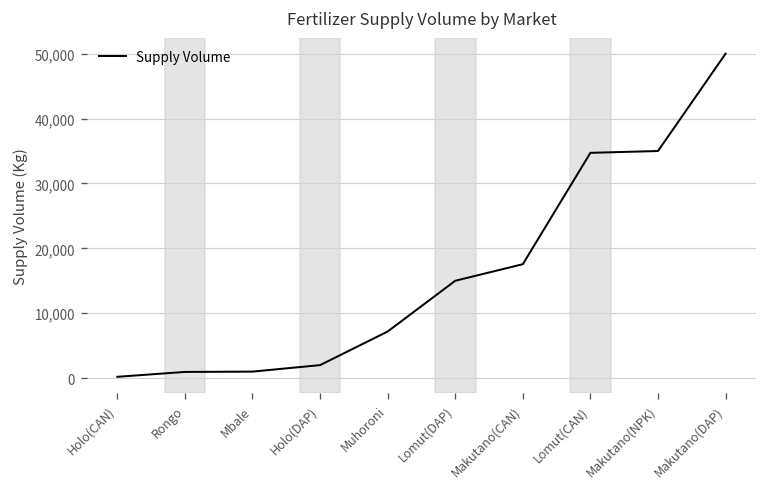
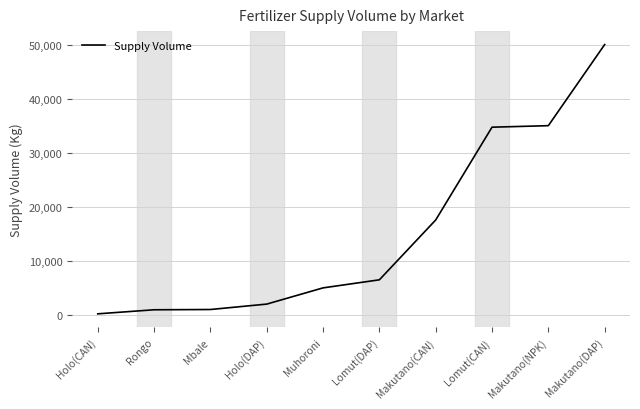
Muhoroni: 7,000 -> 5,000
Lomut(DAP): 15,000 -> 6,000
